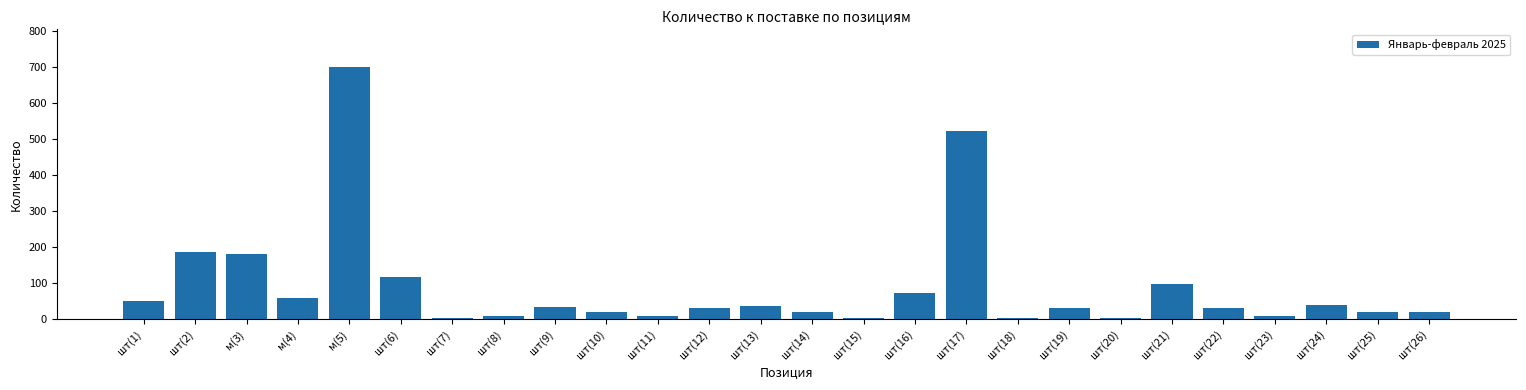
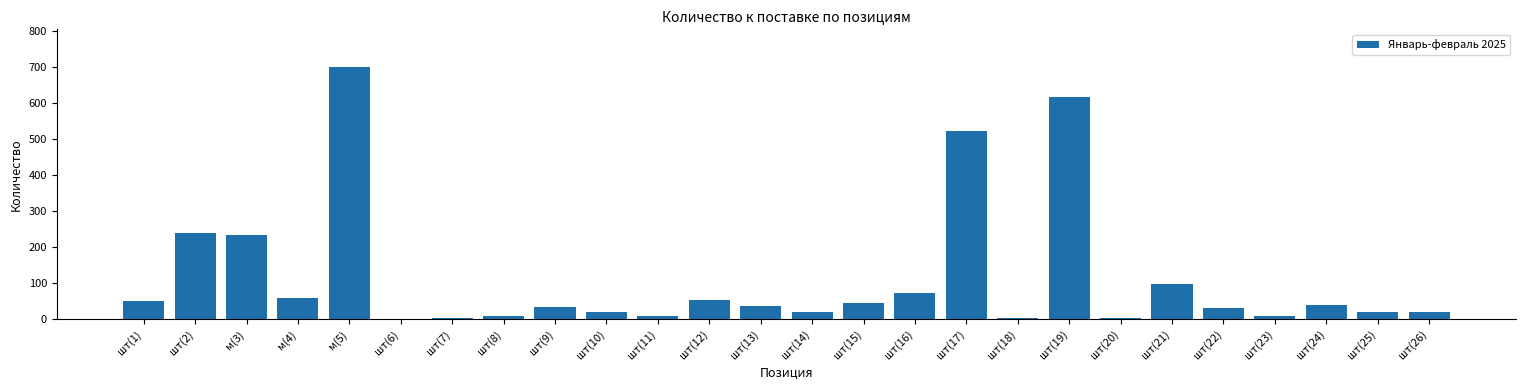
шт(2): 190 -> 240
м(3): 180 -> 240
шт(6): 120 -> 0
шт(12): 30 -> 50
шт(15): 0 -> 50
шт(19): 30 -> 620
